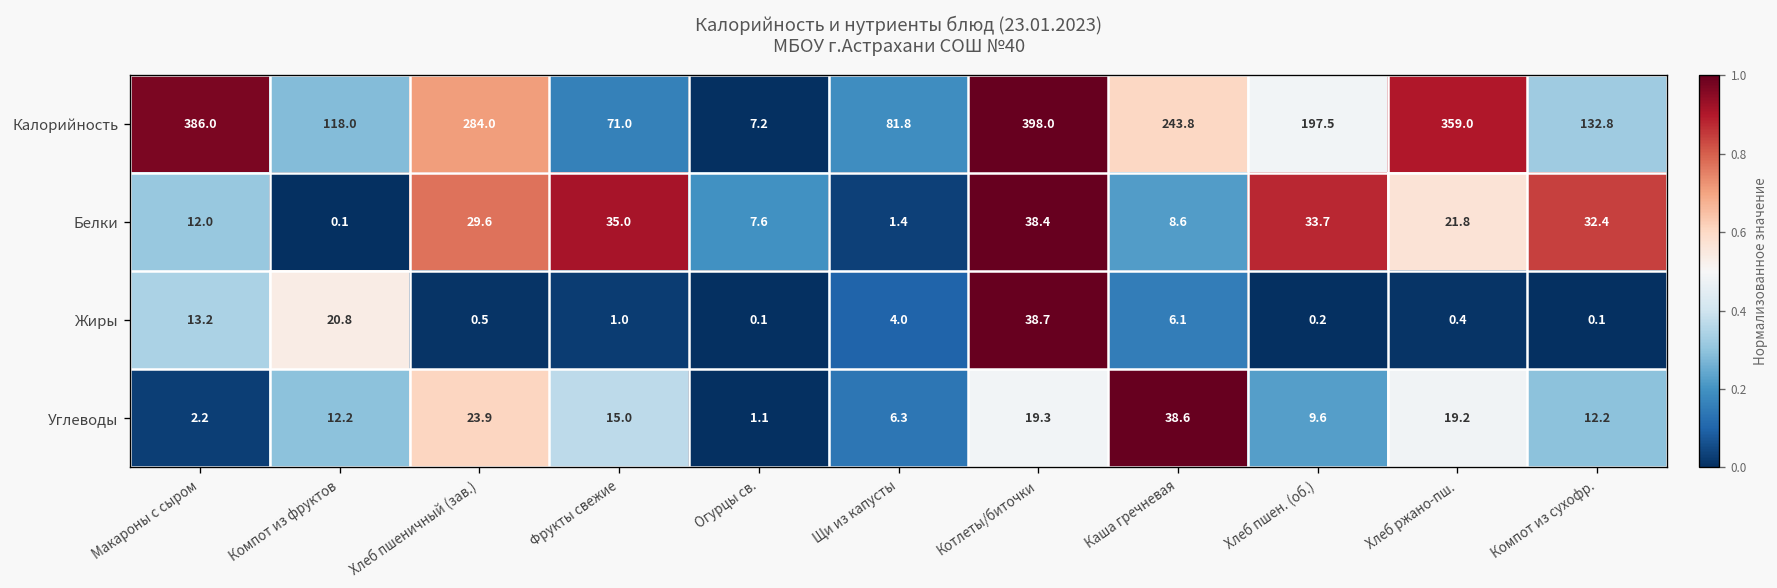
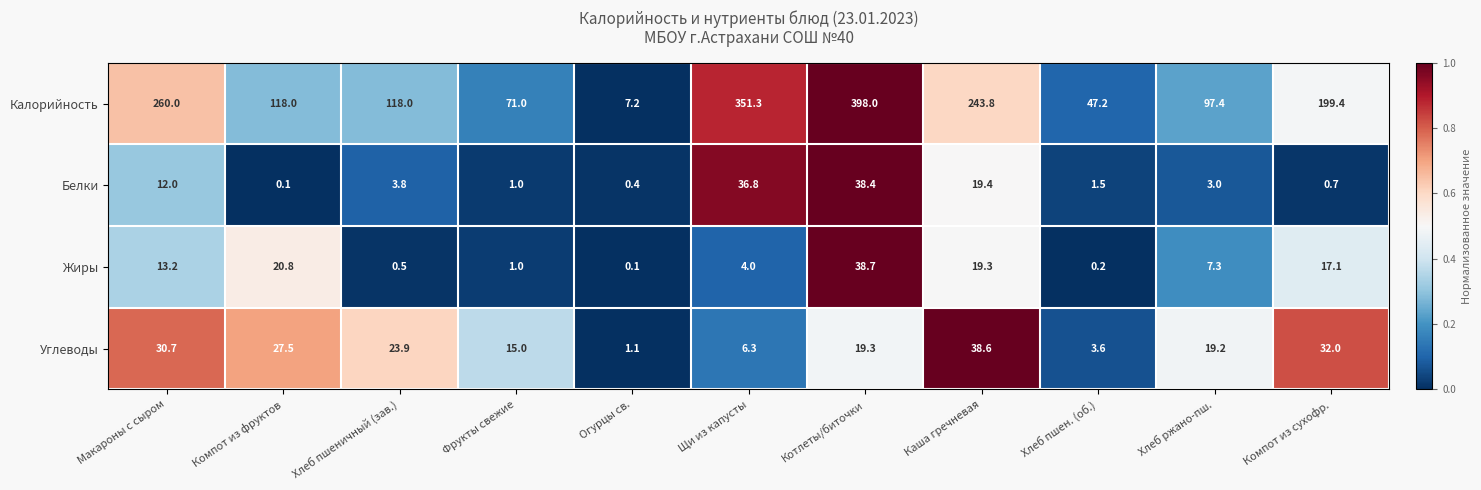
Калорийность, Макароны с сыром: 386.0 -> 260.0
Калорийность, Хлеб пшеничный (зав.): 284.0 -> 118.0
Калорийность, Щи из капусты: 81.8 -> 351.3
Калорийность, Хлеб пшен. (об.): 197.5 -> 47.2
Калорийность, Хлеб ржано-пш.: 359.0 -> 97.4
Калорийность, Компот из сухофр.: 132.8 -> 199.4
Белки, Хлеб пшеничный (зав.): 29.6 -> 3.8
Белки, Фрукты свежие: 35.0 -> 1.0
Белки, Огурцы св.: 7.6 -> 0.4
Белки, Щи из капусты: 1.4 -> 36.8
Белки, Каша гречневая: 8.6 -> 19.4
Белки, Хлеб пшен. (об.): 33.7 -> 1.5
Белки, Хлеб ржано-пш.: 21.8 -> 3.0
Белки, Компот из сухофр.: 32.4 -> 0.7
Жиры, Каша гречневая: 6.1 -> 19.3
Жиры, Хлеб ржано-пш.: 0.4 -> 7.3
Жиры, Компот из сухофр.: 0.1 -> 17.1
Углеводы, Макароны с сыром: 2.2 -> 30.7
Углеводы, Компот из фруктов: 12.2 -> 27.5
Углеводы, Хлеб пшен. (об.): 9.6 -> 3.6
Углеводы, Компот из сухофр.: 12.2 -> 32.0
